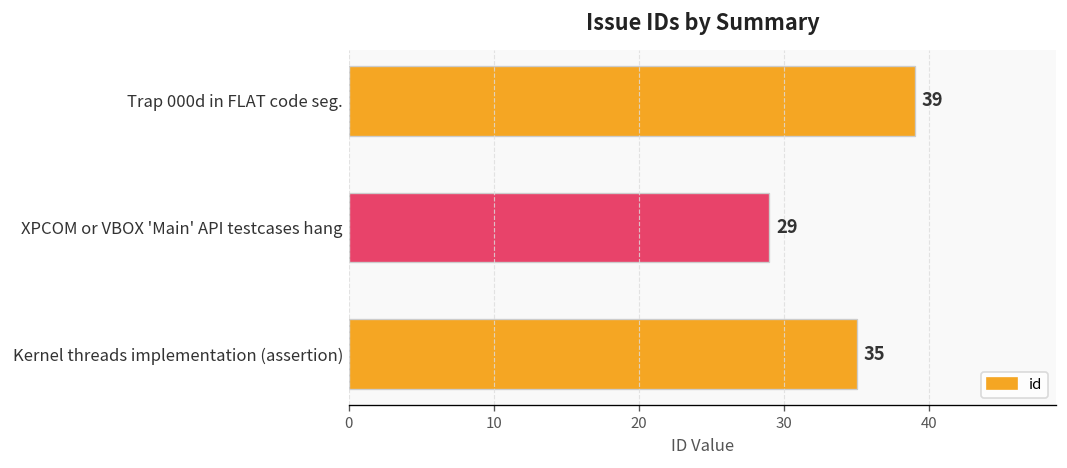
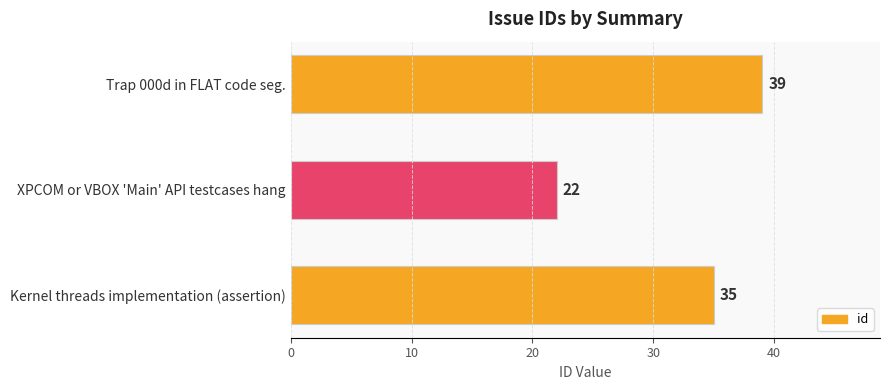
XPCOM or VBOX 'Main' API testcases hang: 29 -> 22
